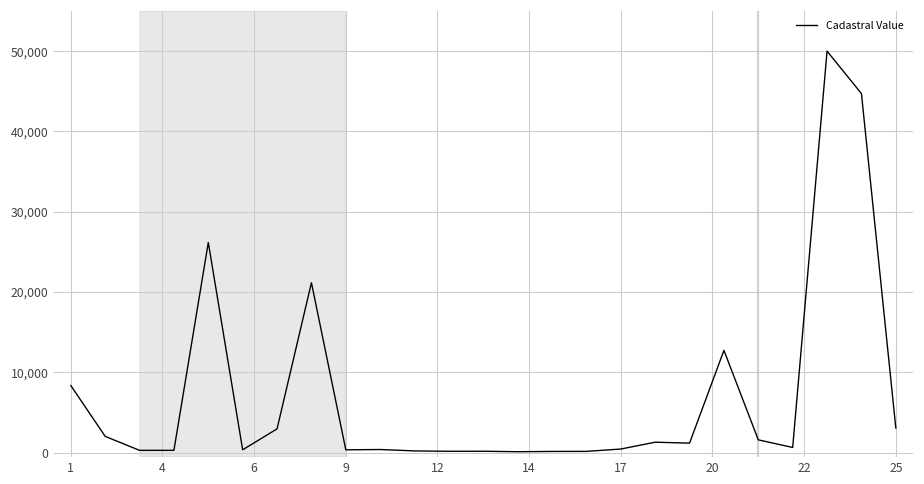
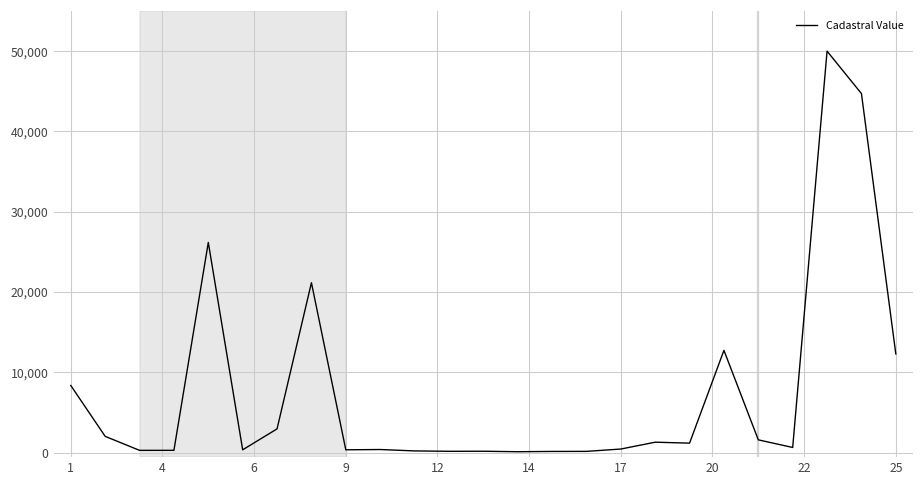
25: 3,000 -> 12,000
